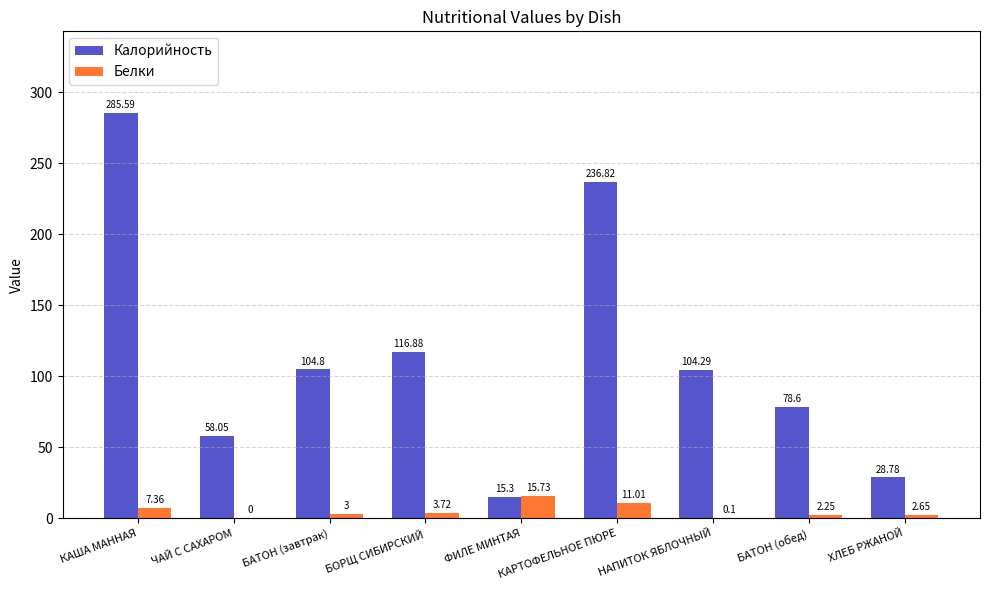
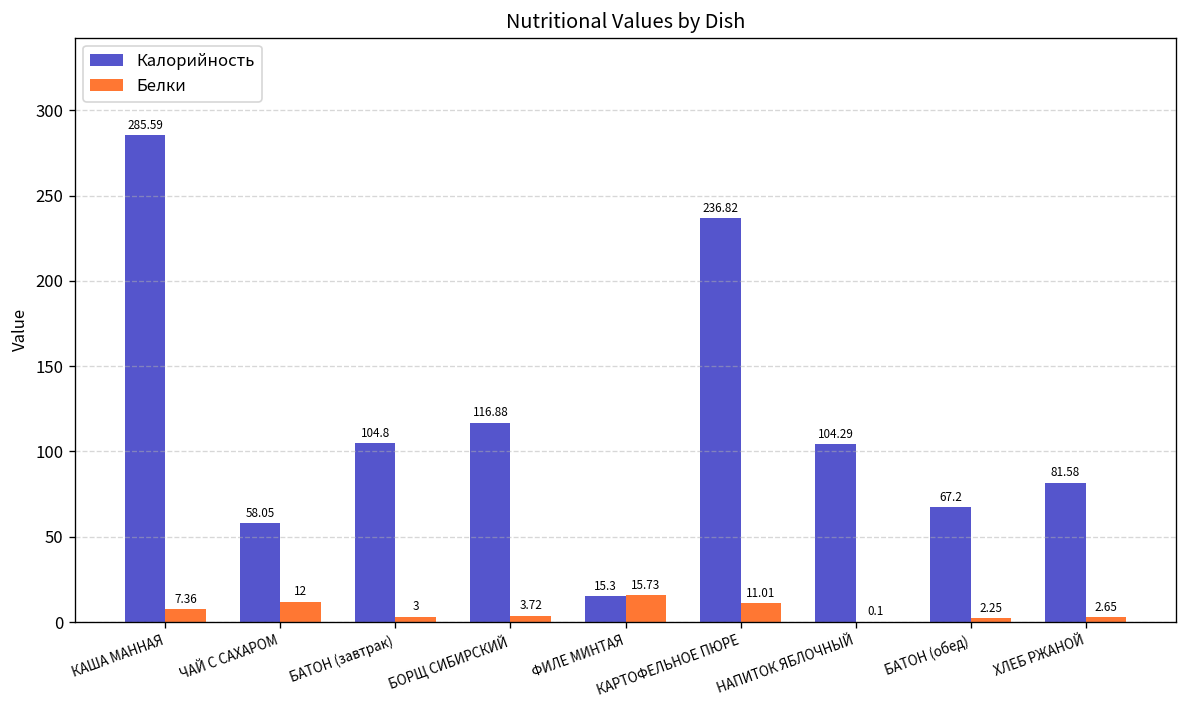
Белки, ЧАЙ С САХАРОМ: 0 -> 12
Калорийность, БАТОН (обед): 78.6 -> 67.2
Калорийность, ХЛЕБ РЖАНОЙ: 28.78 -> 81.58
